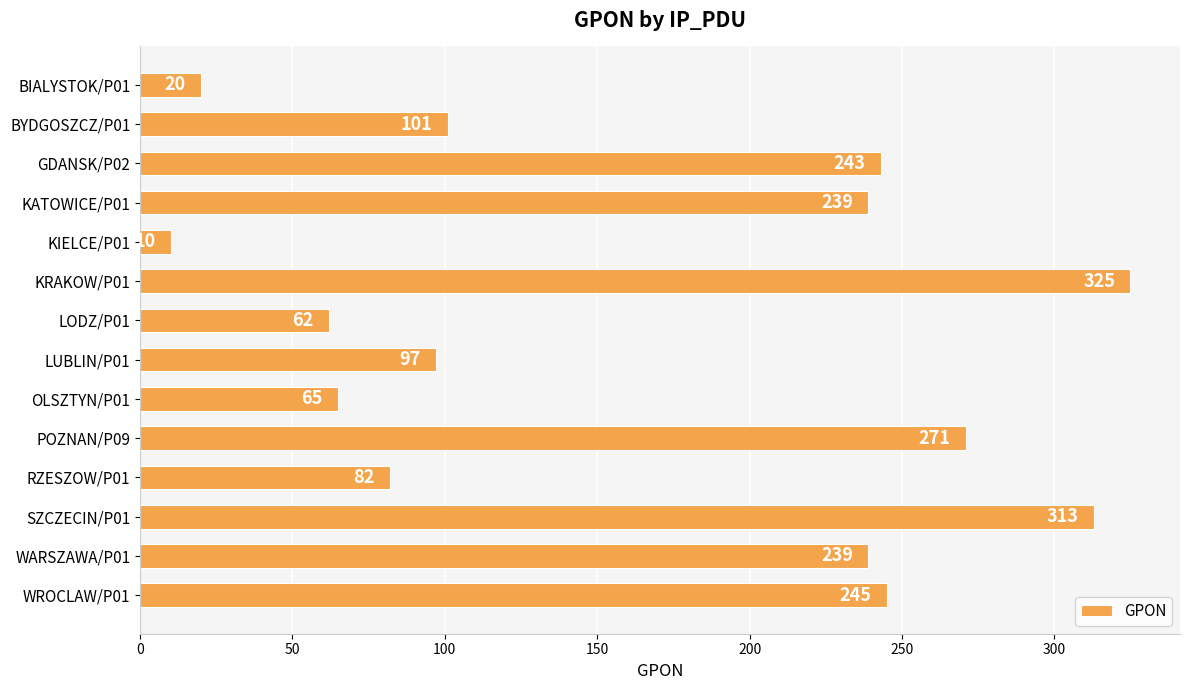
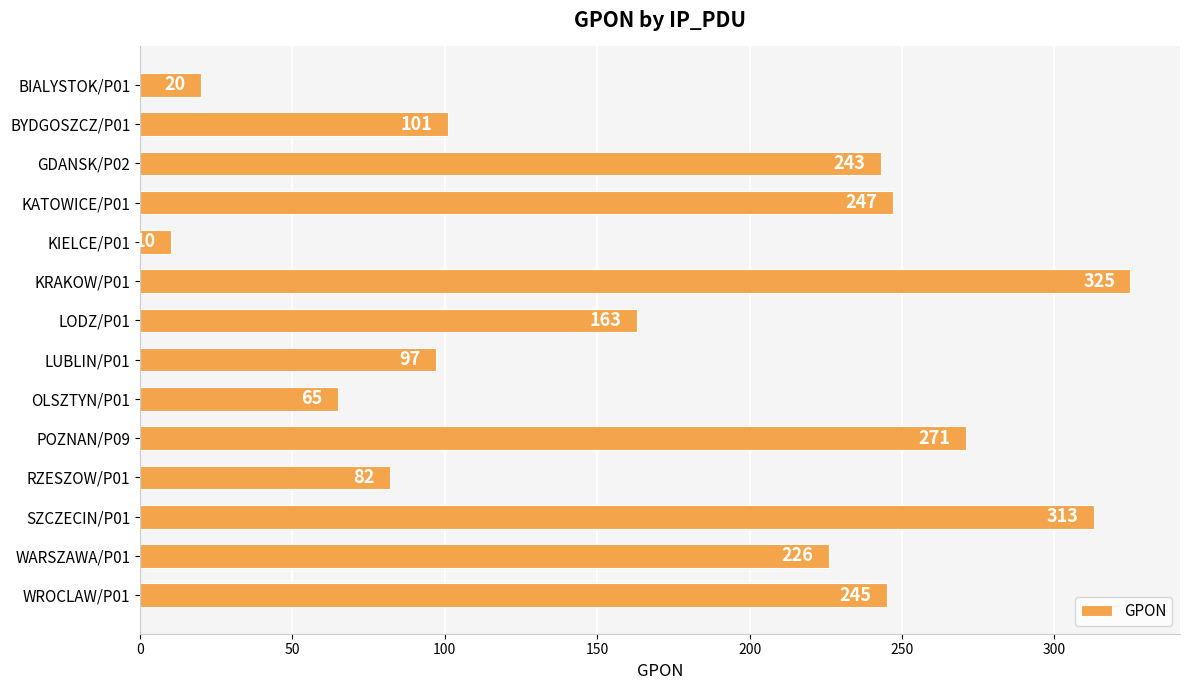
KATOWICE/P01: 239 -> 247
LODZ/P01: 62 -> 163
WARSZAWA/P01: 239 -> 226
